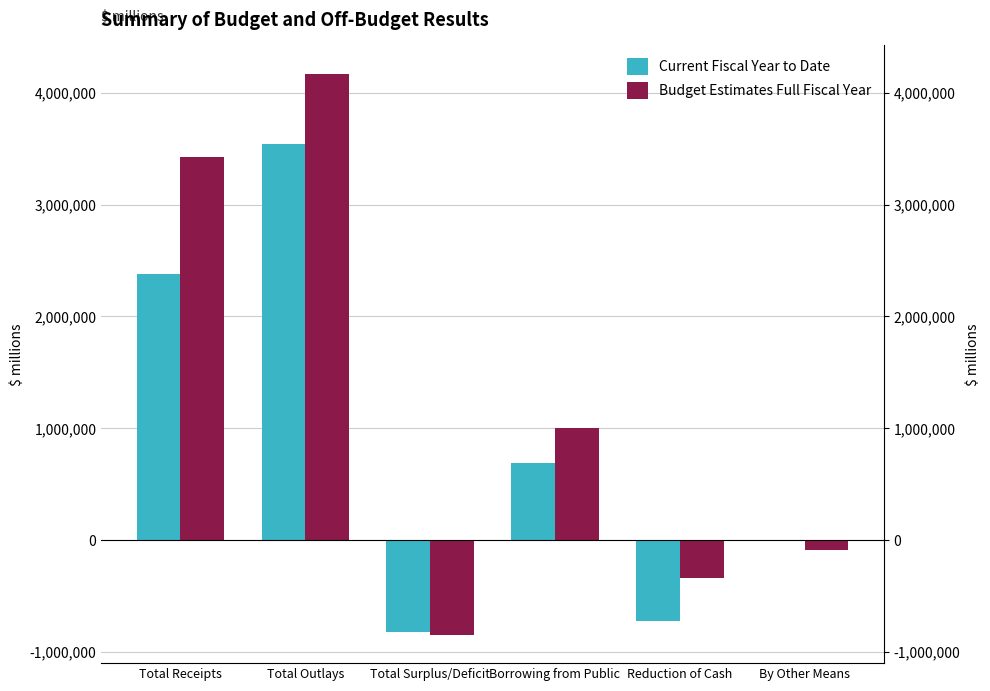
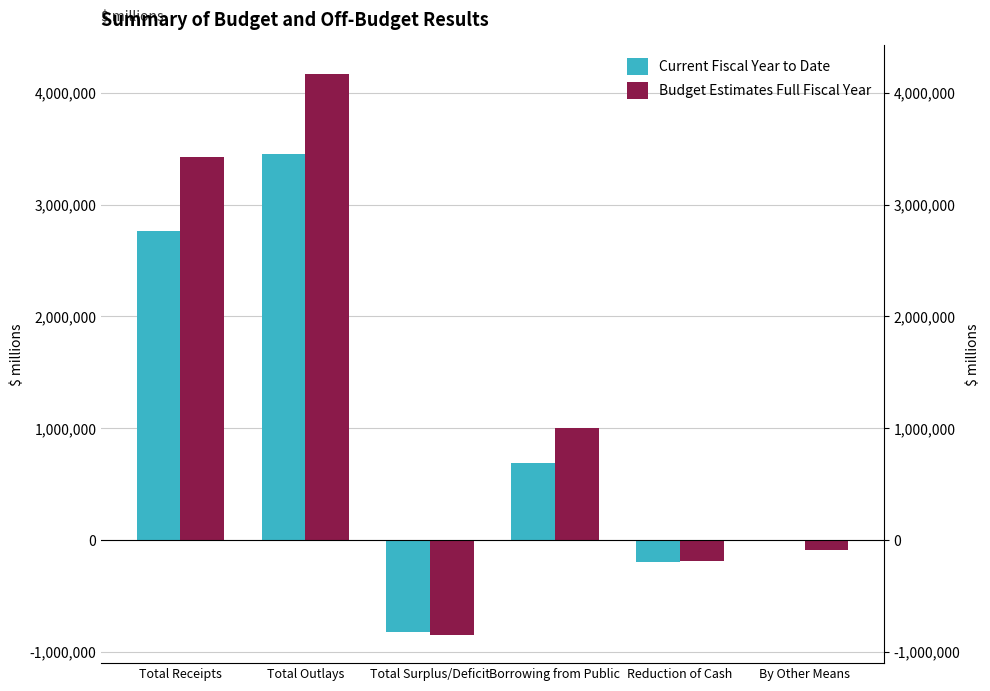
Current Fiscal Year to Date, Total Receipts: 2,380,000 -> 2,770,000
Current Fiscal Year to Date, Total Outlays: 3,540,000 -> 3,450,000
Current Fiscal Year to Date, Reduction of Cash: -720,000 -> -200,000
Budget Estimates Full Fiscal Year, Reduction of Cash: -340,000 -> -190,000
